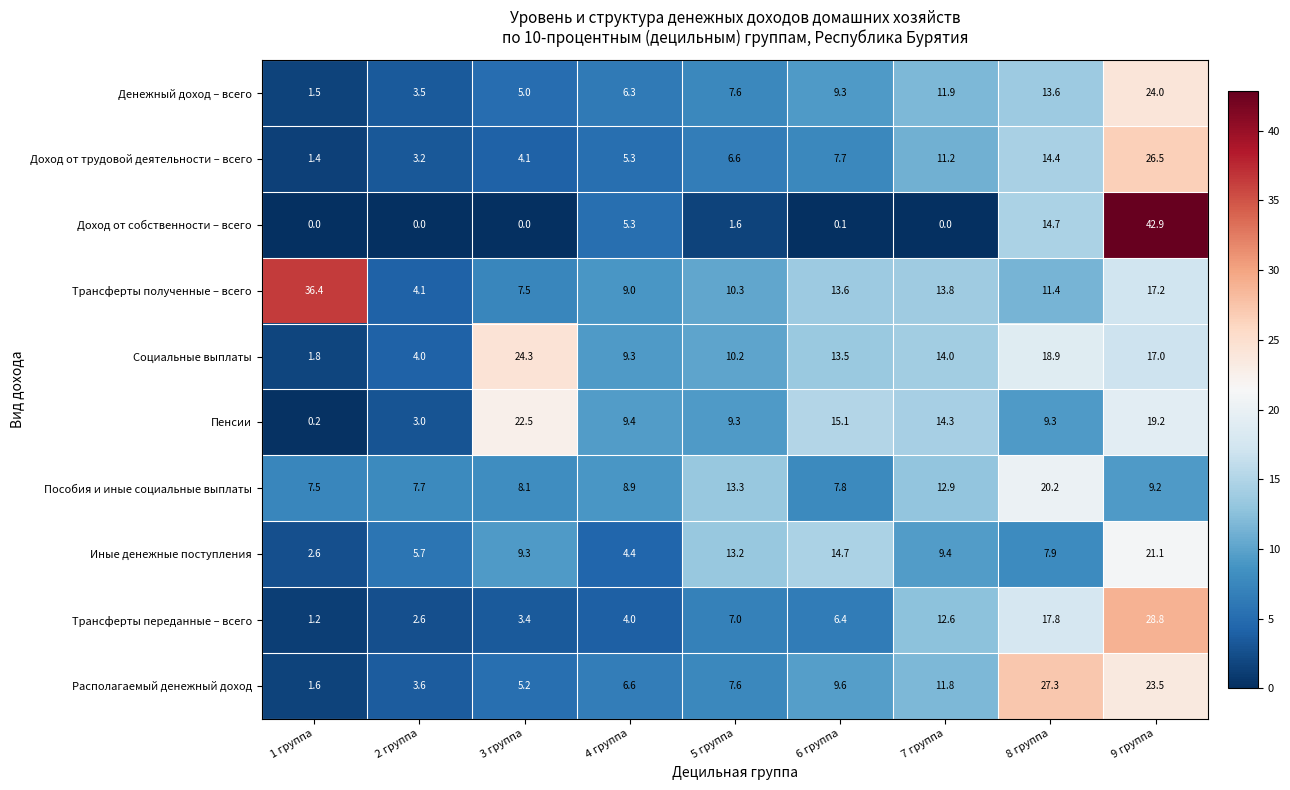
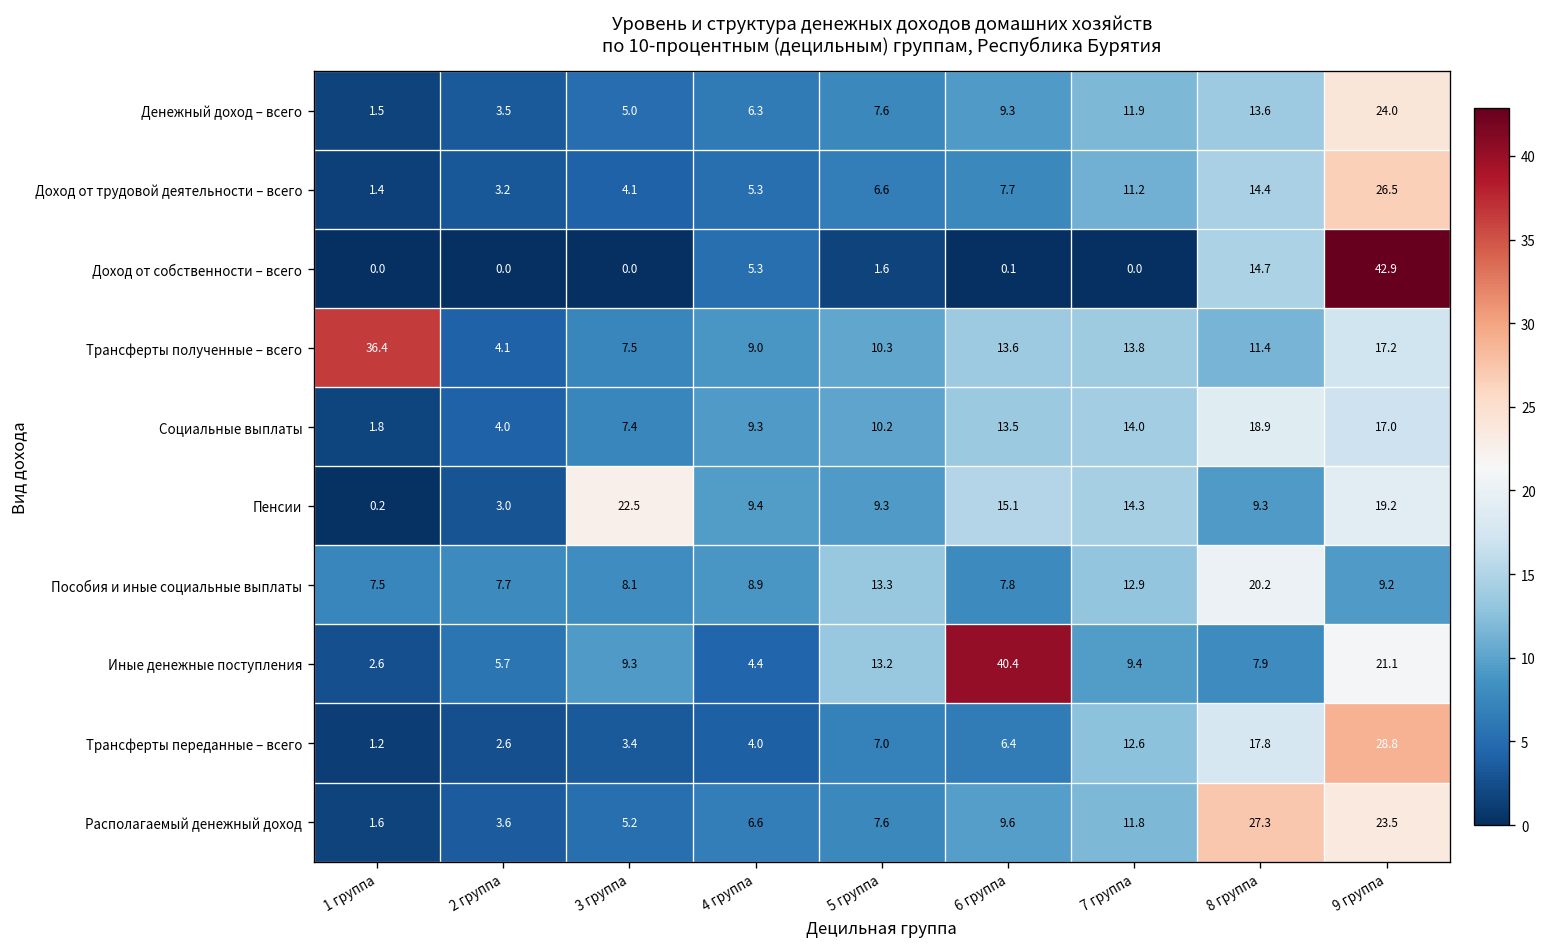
Социальные выплаты, 3 группа: 24.3 -> 7.4
Иные денежные поступления, 6 группа: 14.7 -> 40.4
